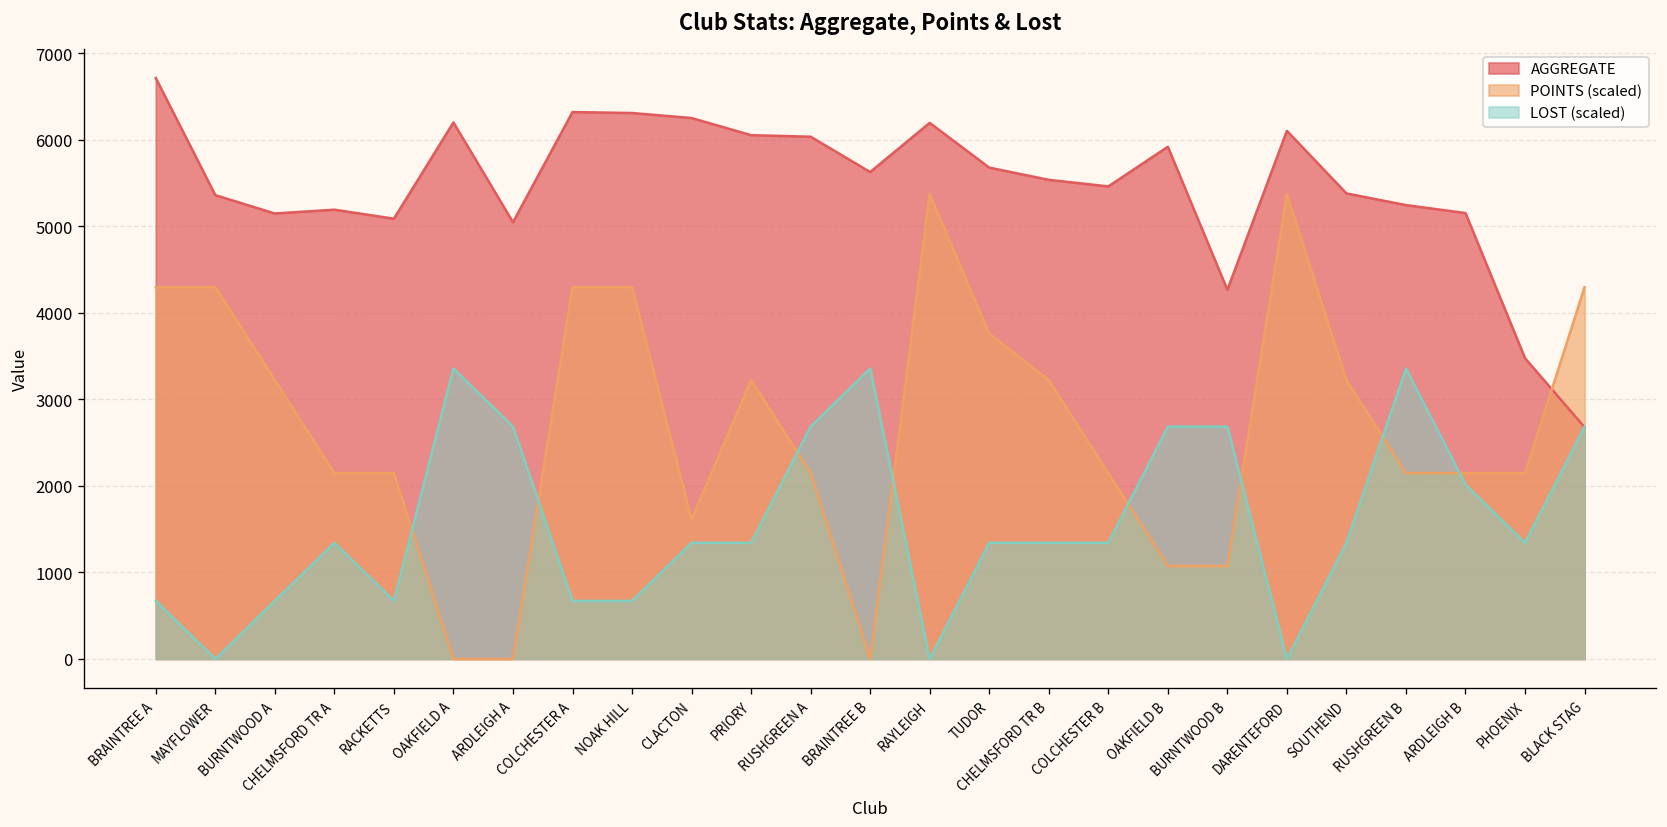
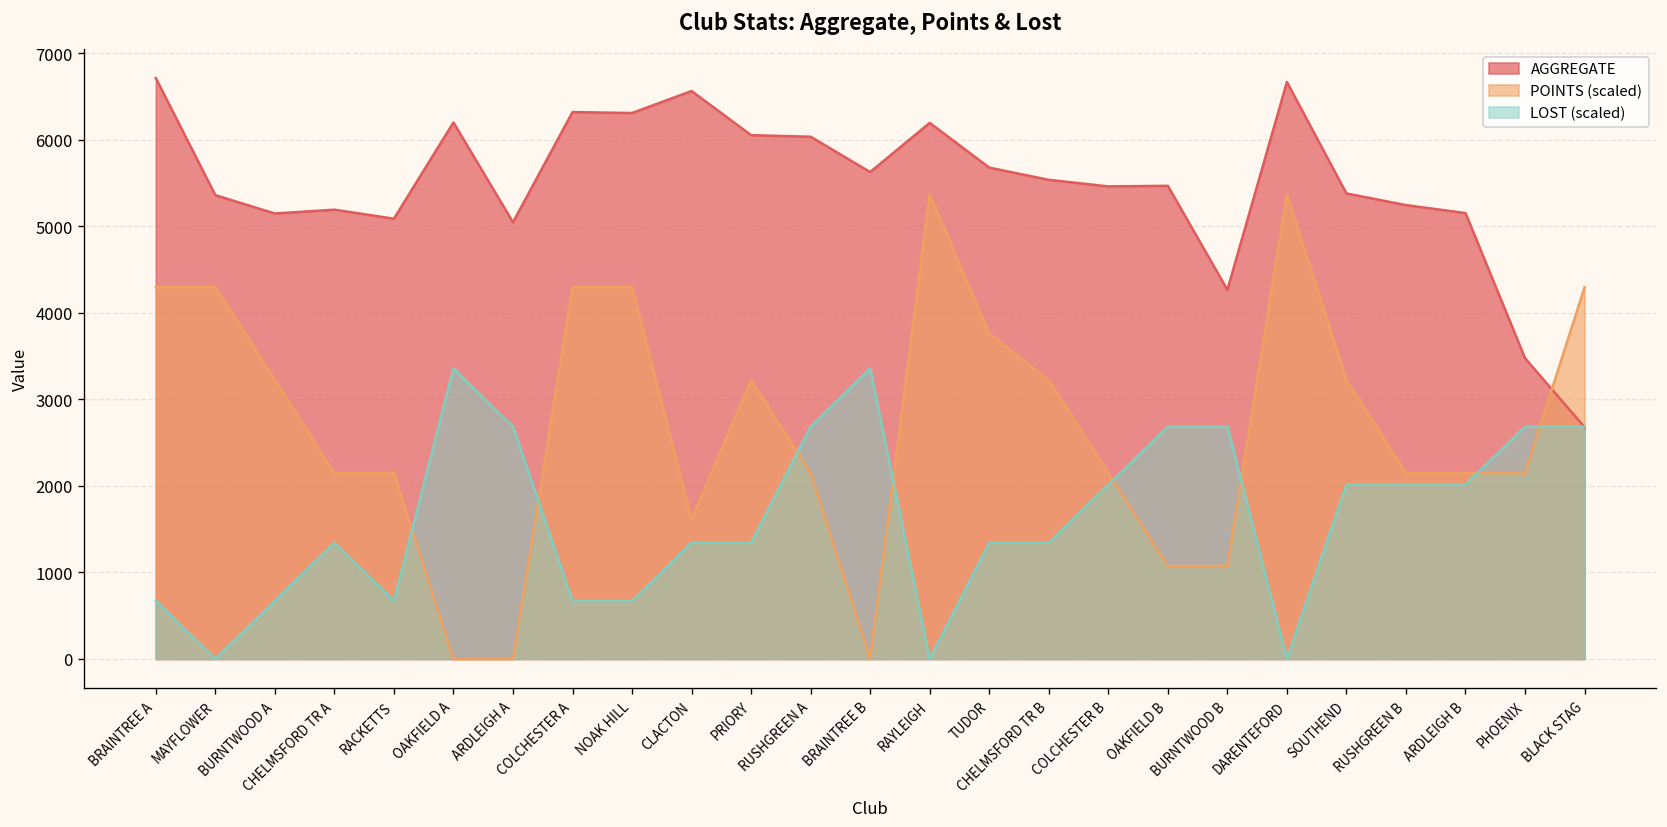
AGGREGATE, CLACTON: 6300 -> 6600
LOST (scaled), COLCHESTER B: 1300 -> 2000
AGGREGATE, OAKFIELD B: 5900 -> 5500
AGGREGATE, DARENTEFORD: 6100 -> 6700
LOST (scaled), SOUTHEND: 1300 -> 2000
LOST (scaled), RUSHGREEN B: 3400 -> 2000
LOST (scaled), PHOENIX: 1300 -> 2700
